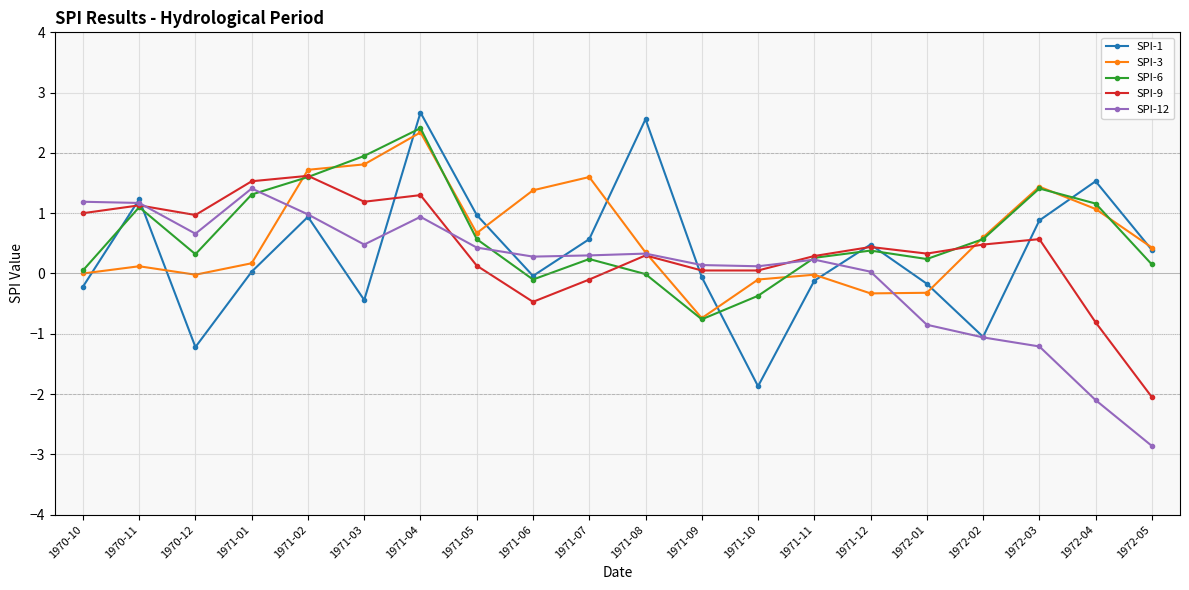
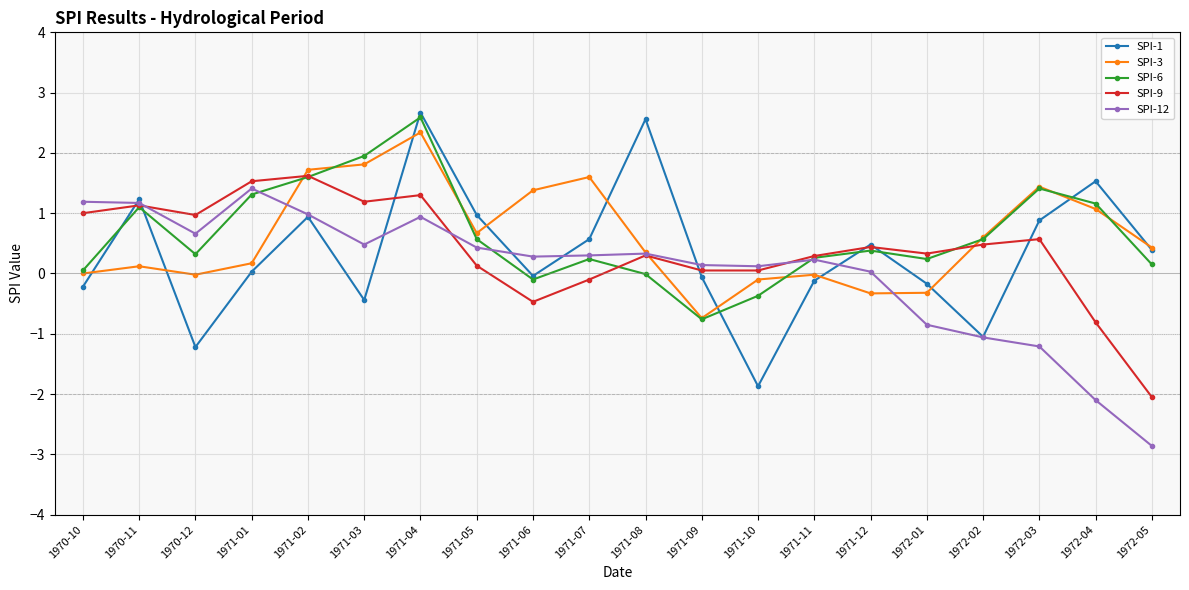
SPI-6, 1971-04: 2.4 -> 2.6
